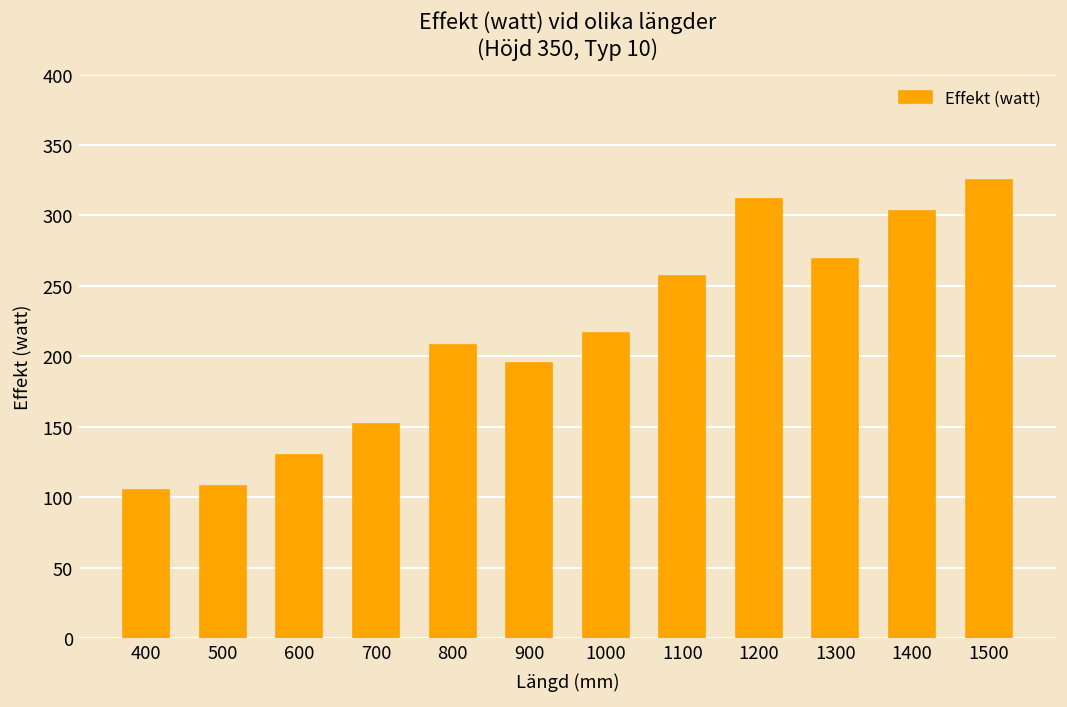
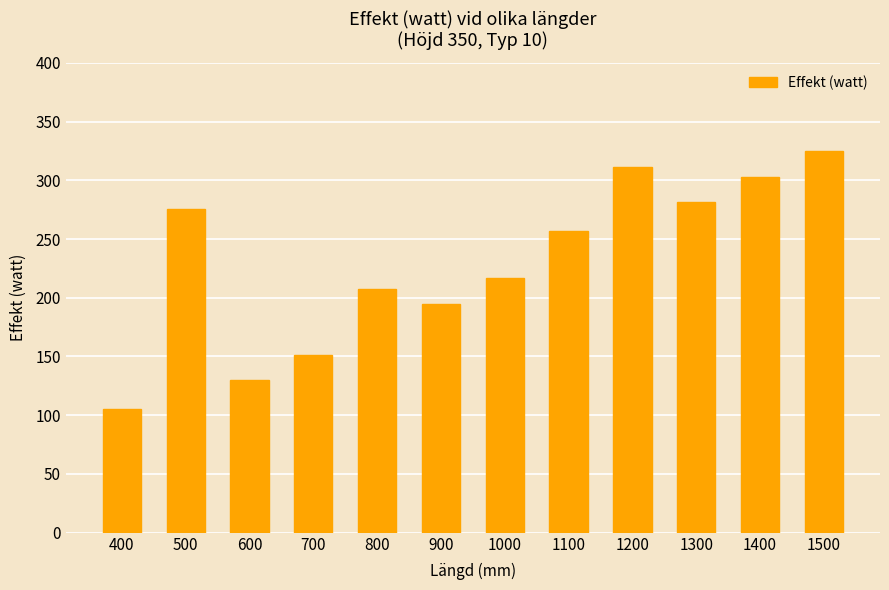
500: 108 -> 275
1300: 269 -> 282
